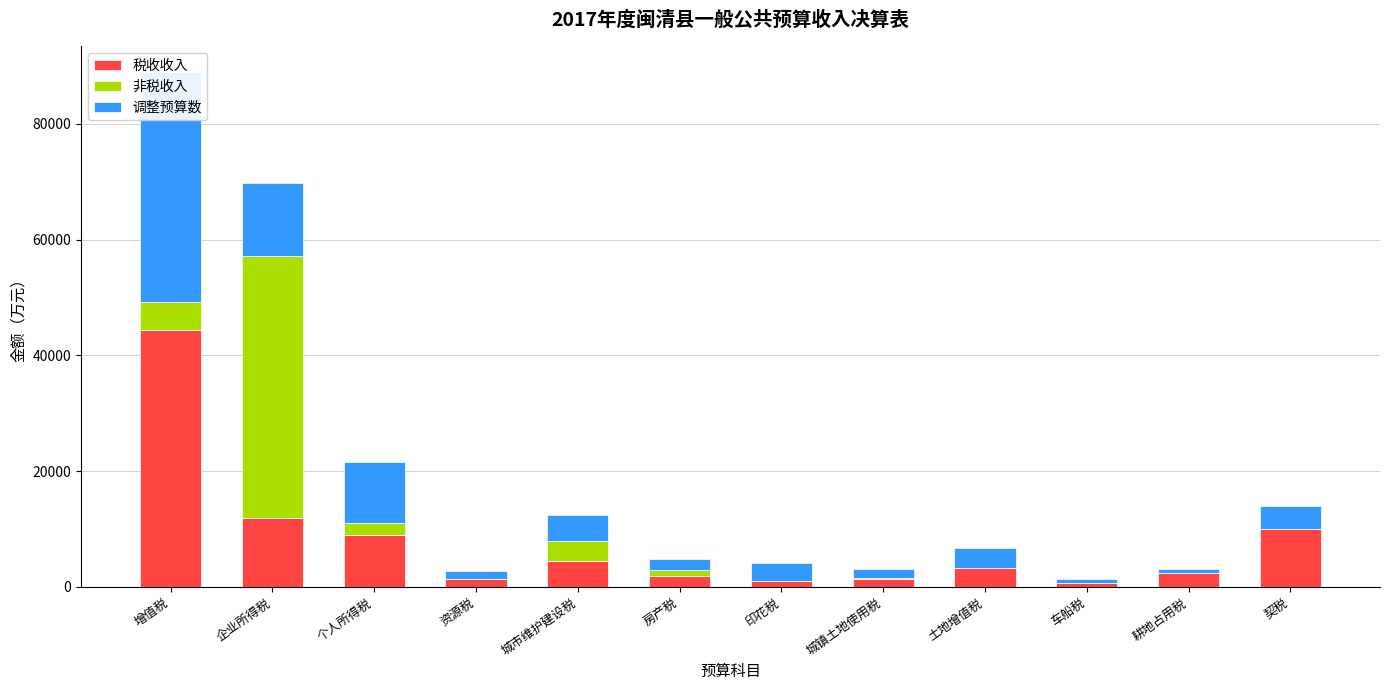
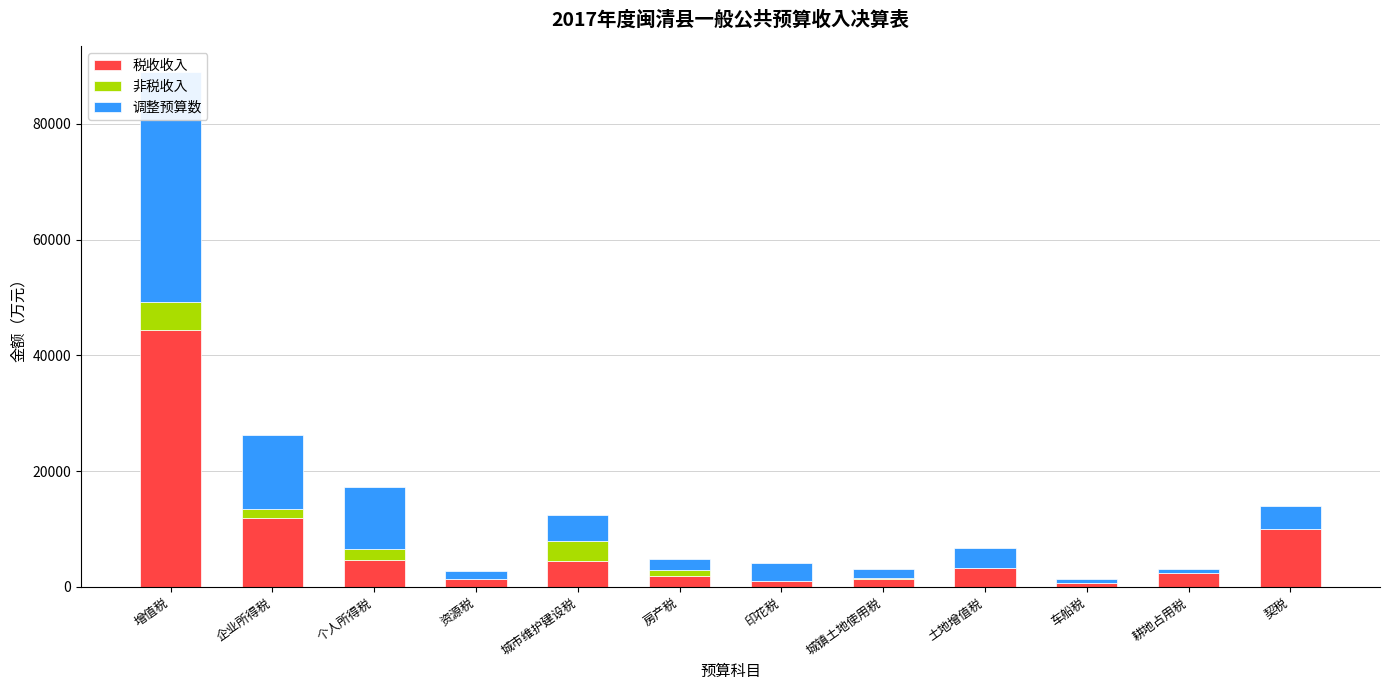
非税收入, 企业所得税: 45000 -> 2000
税收收入, 个人所得税: 9000 -> 5000
